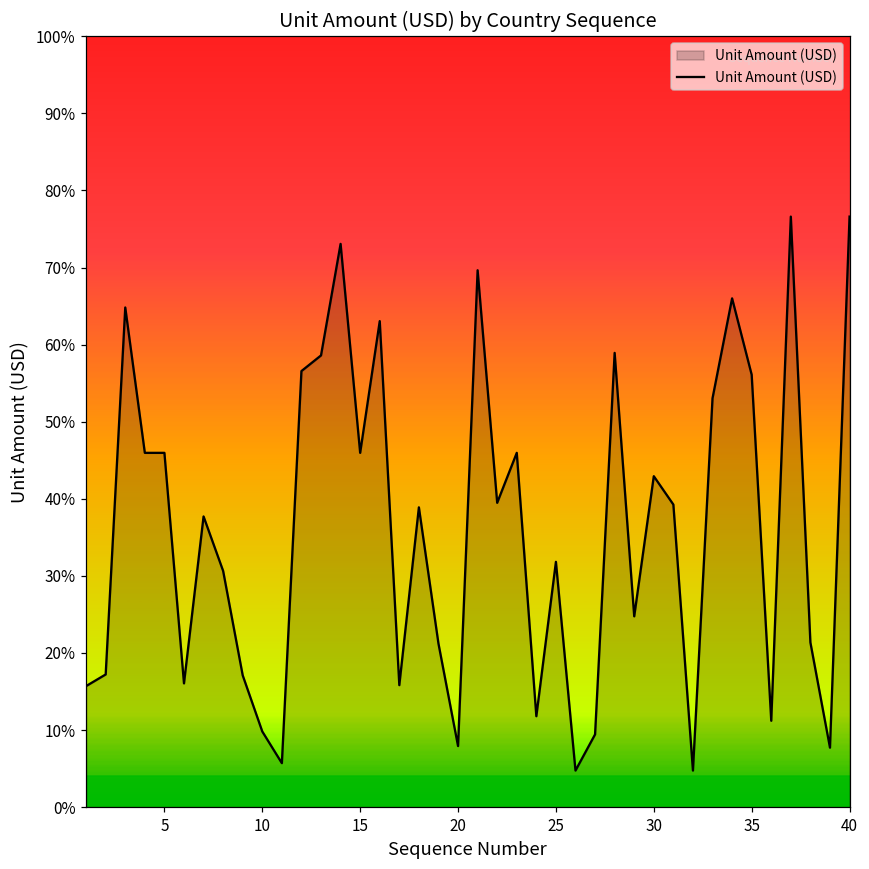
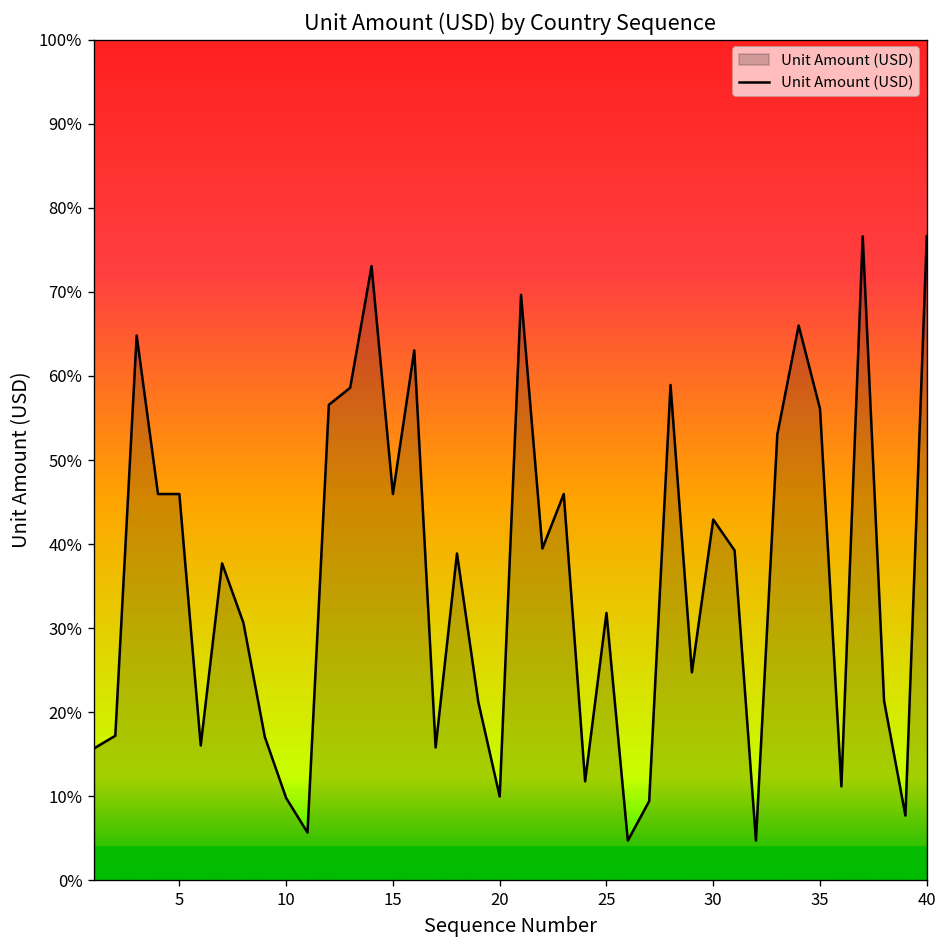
20: 8% -> 10%
